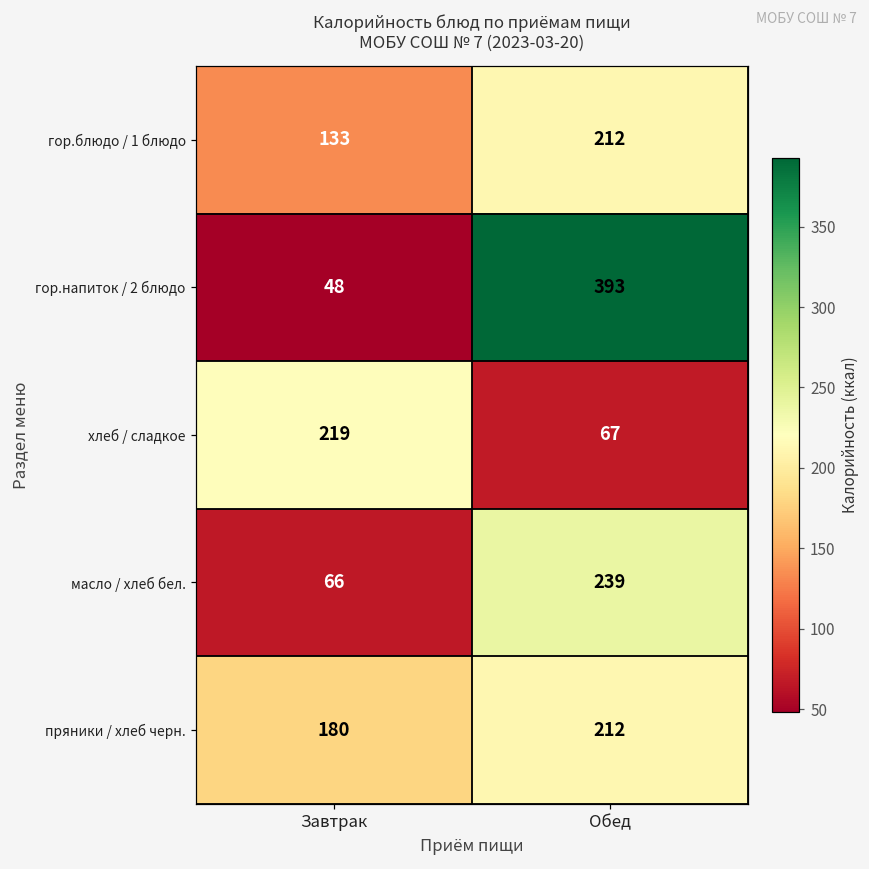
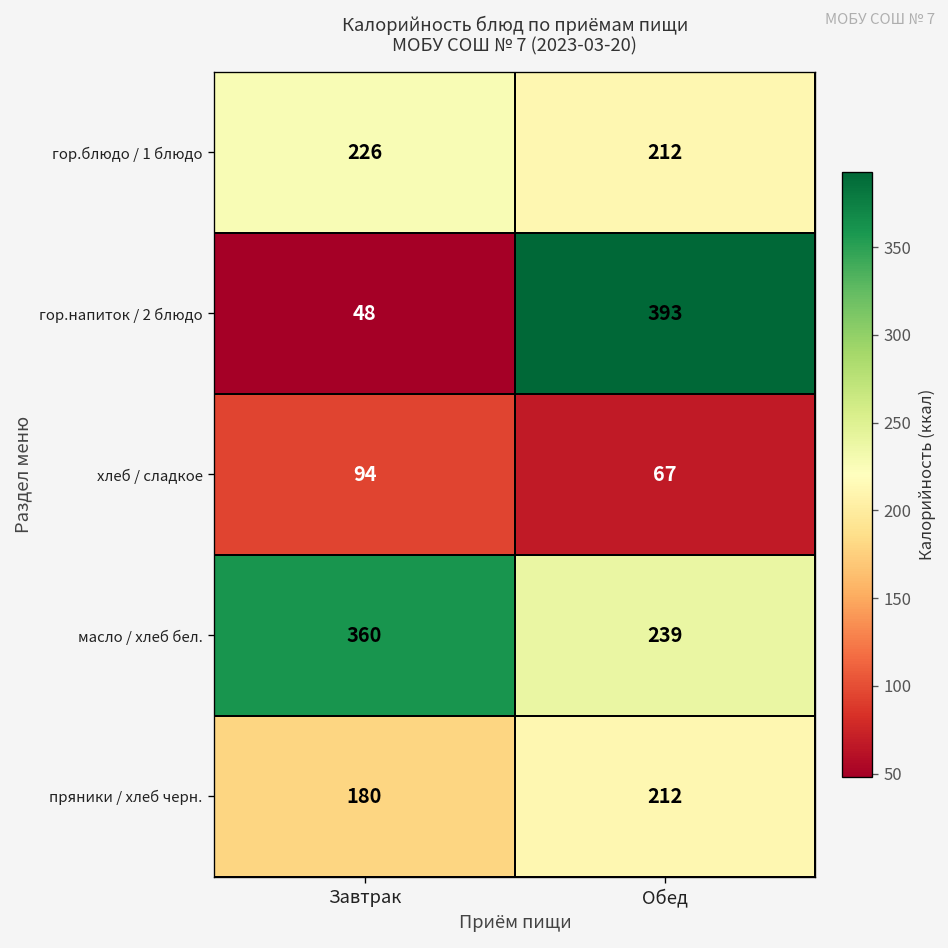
гор.блюдо / 1 блюдо, Завтрак: 133 -> 226
хлеб / сладкое, Завтрак: 219 -> 94
масло / хлеб бел., Завтрак: 66 -> 360
